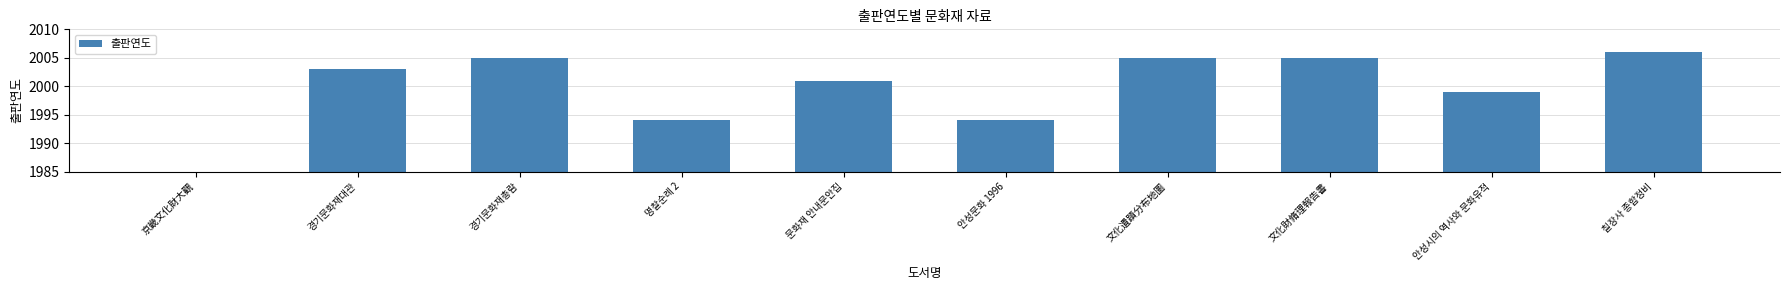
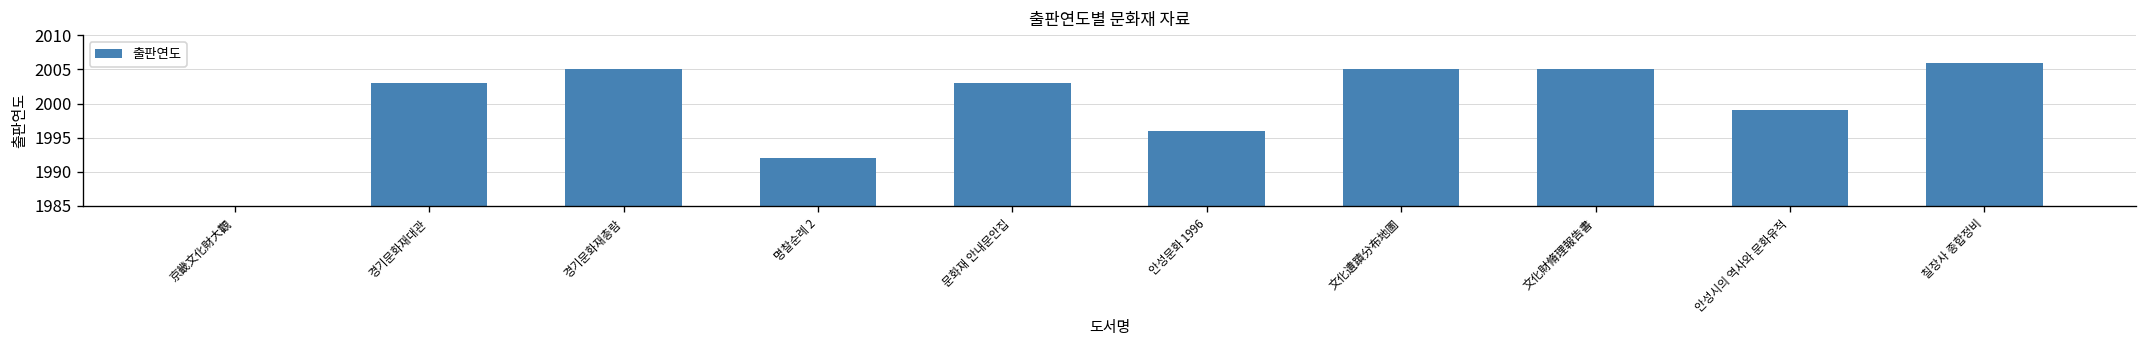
명찰순례 2: 1994 -> 1992
문화재 안내문안집: 2001 -> 2003
안성문화 1996: 1994 -> 1996
